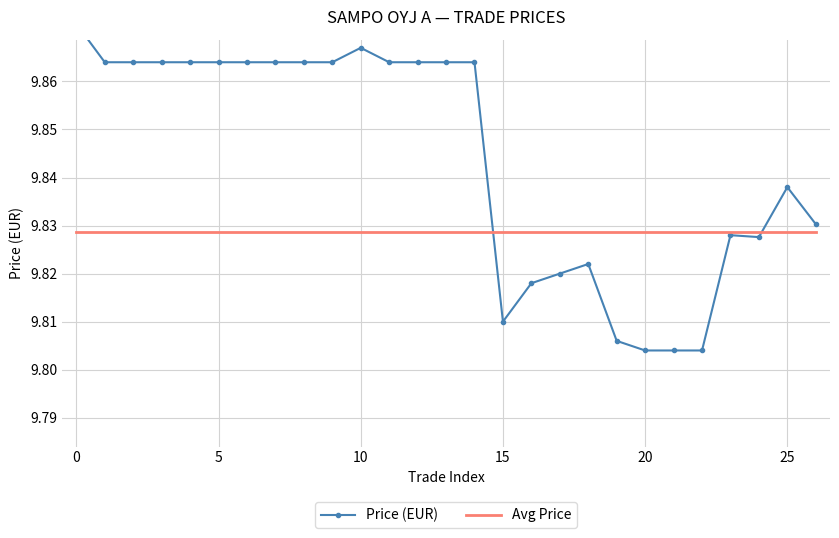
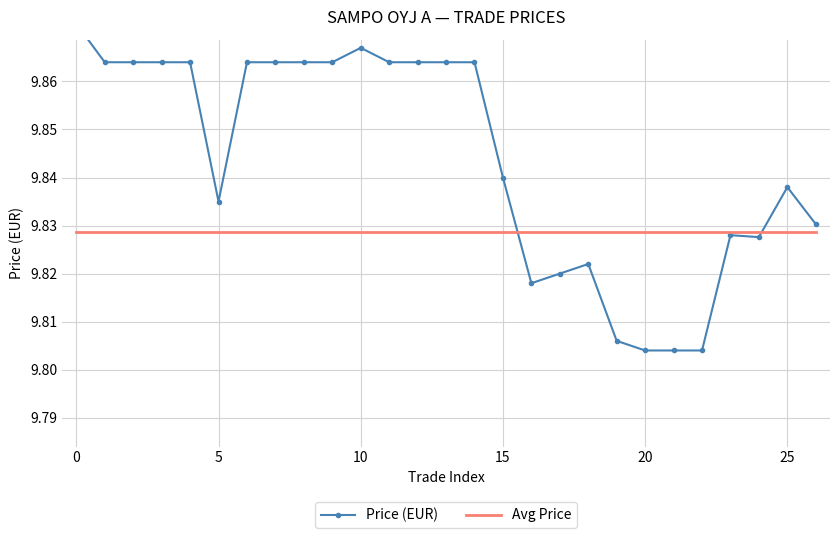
Price (EUR), 5: 9.864 -> 9.835
Price (EUR), 15: 9.81 -> 9.84
